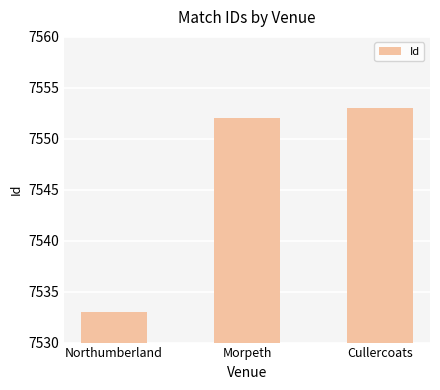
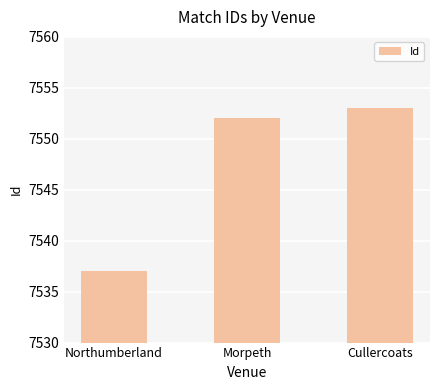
Northumberland: 7533 -> 7537
